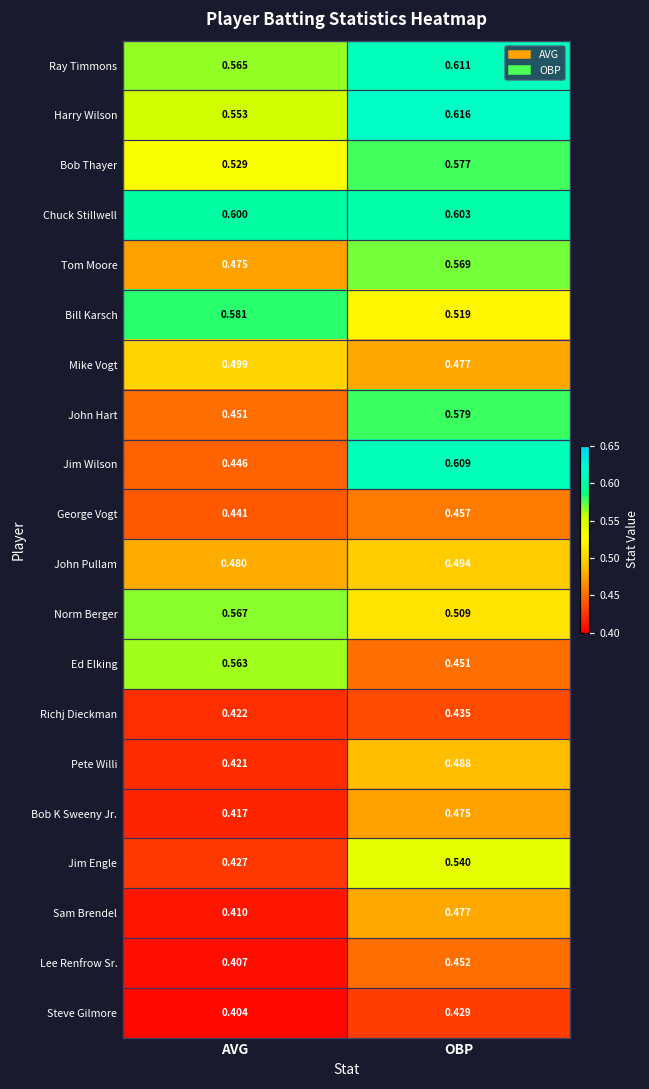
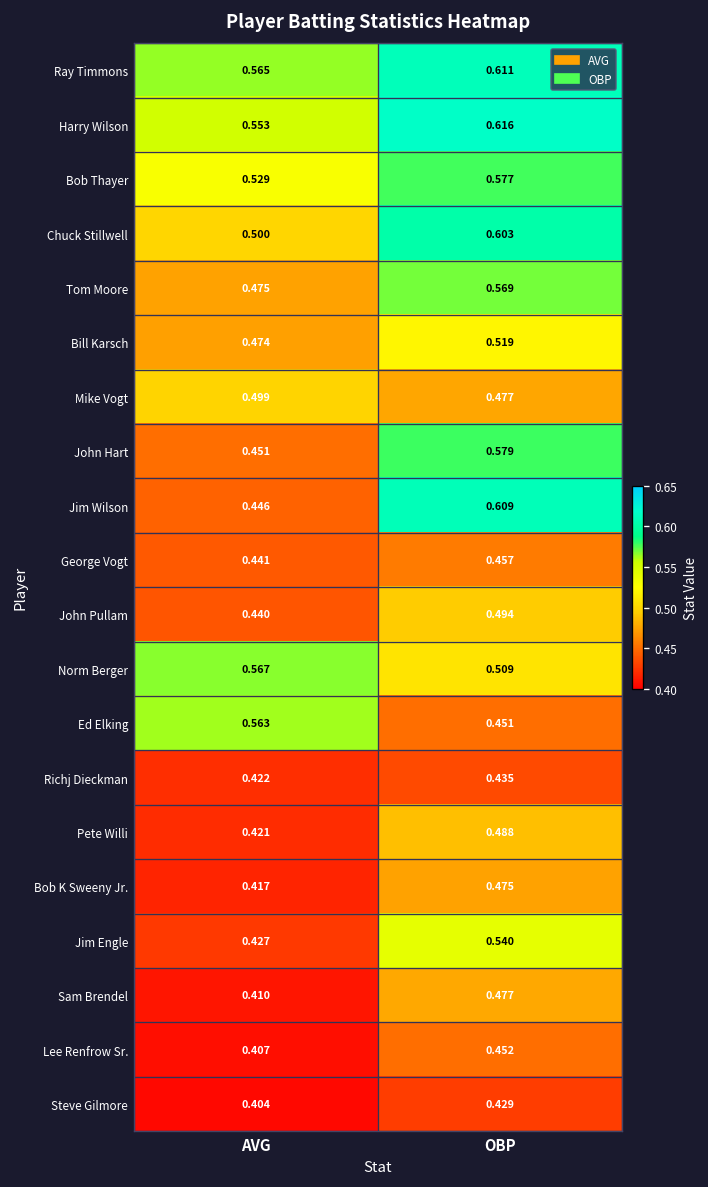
Chuck Stillwell, AVG: 0.600 -> 0.500
Bill Karsch, AVG: 0.581 -> 0.474
John Pullam, AVG: 0.480 -> 0.440
